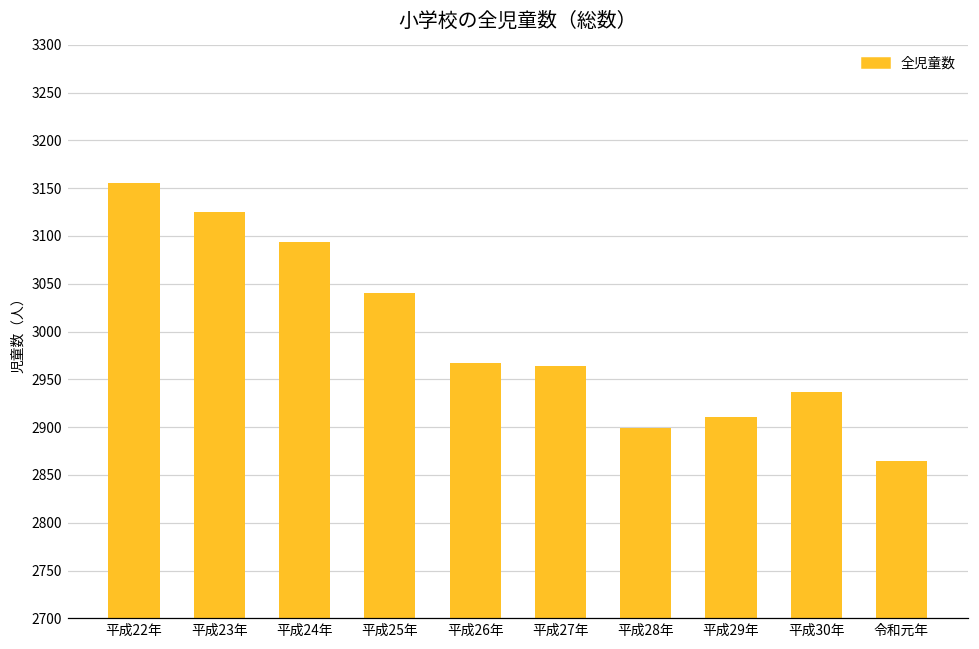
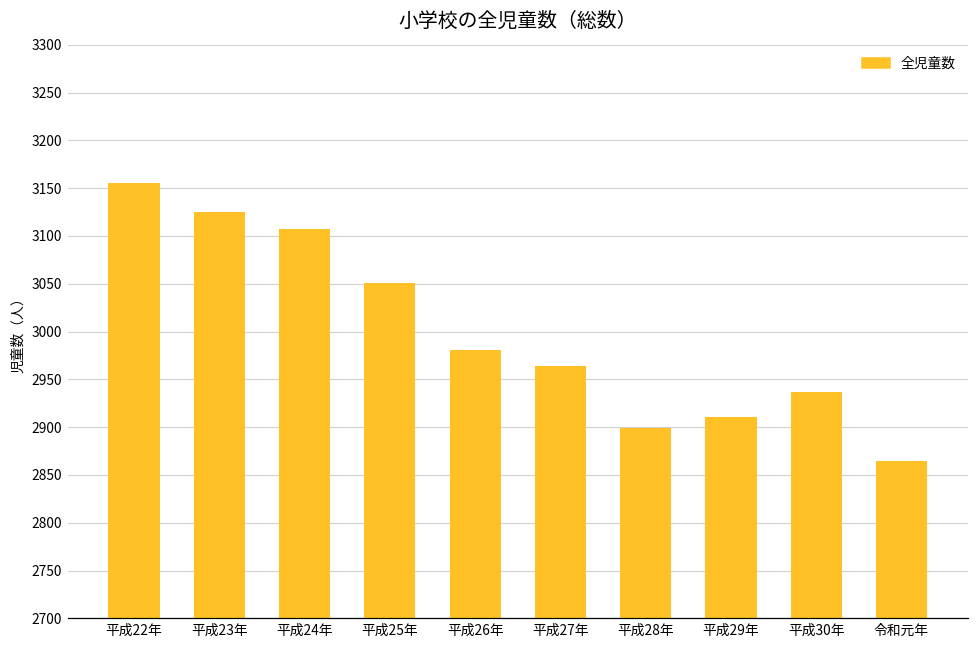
平成24年: 3090 -> 3110
平成25年: 3040 -> 3050
平成26年: 2970 -> 2980
